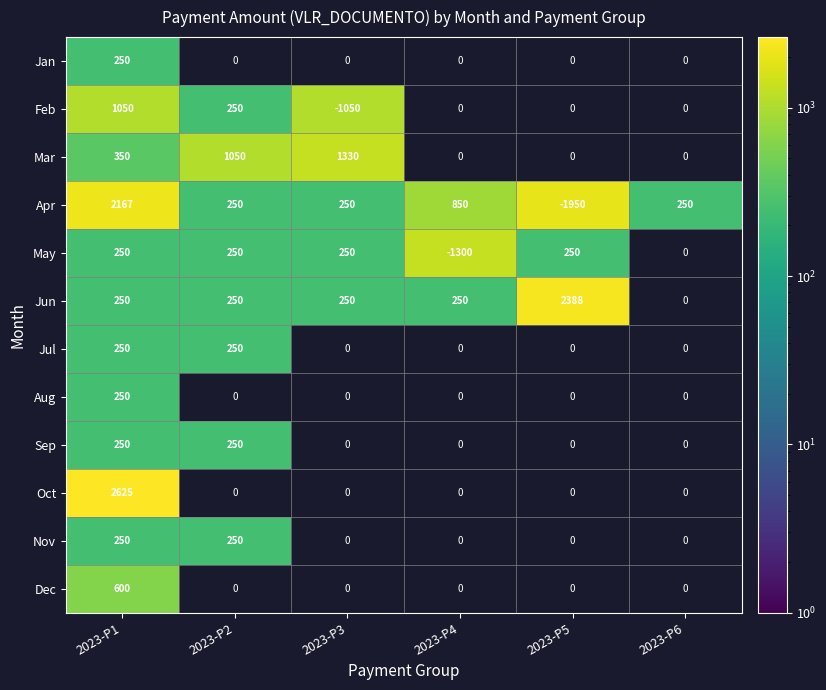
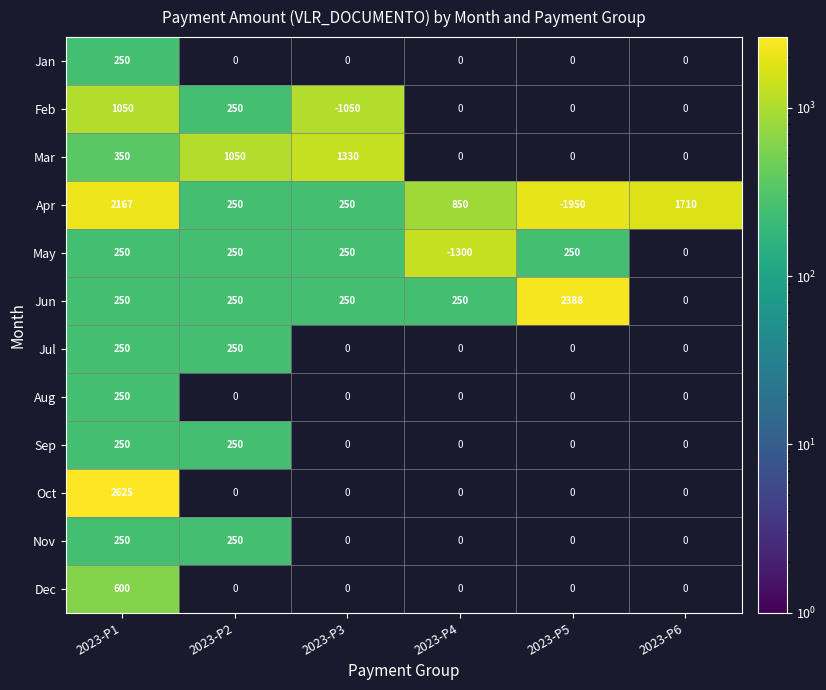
Apr, 2023-P6: 250 -> 1710
